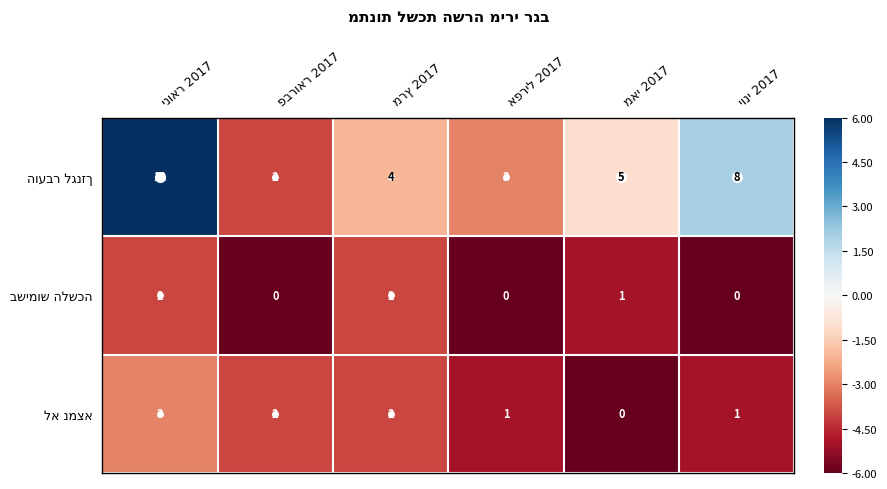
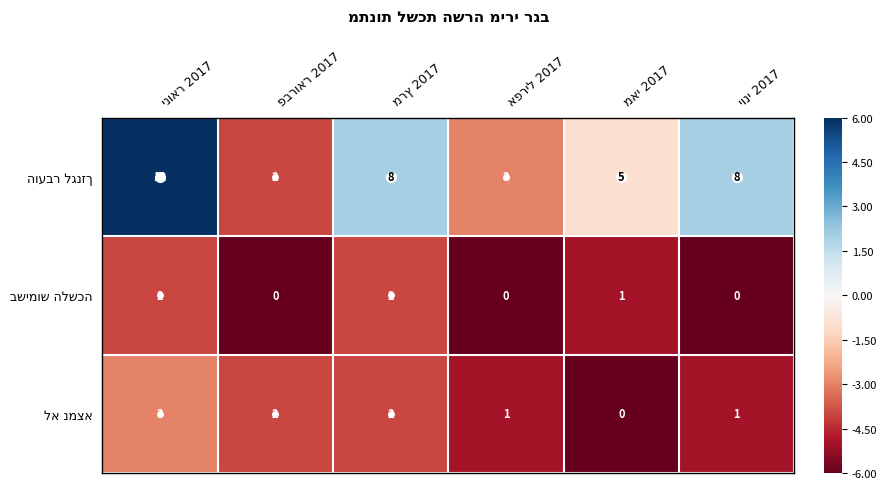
הועבר לגנזך, מרץ 2017: 4 -> 8
